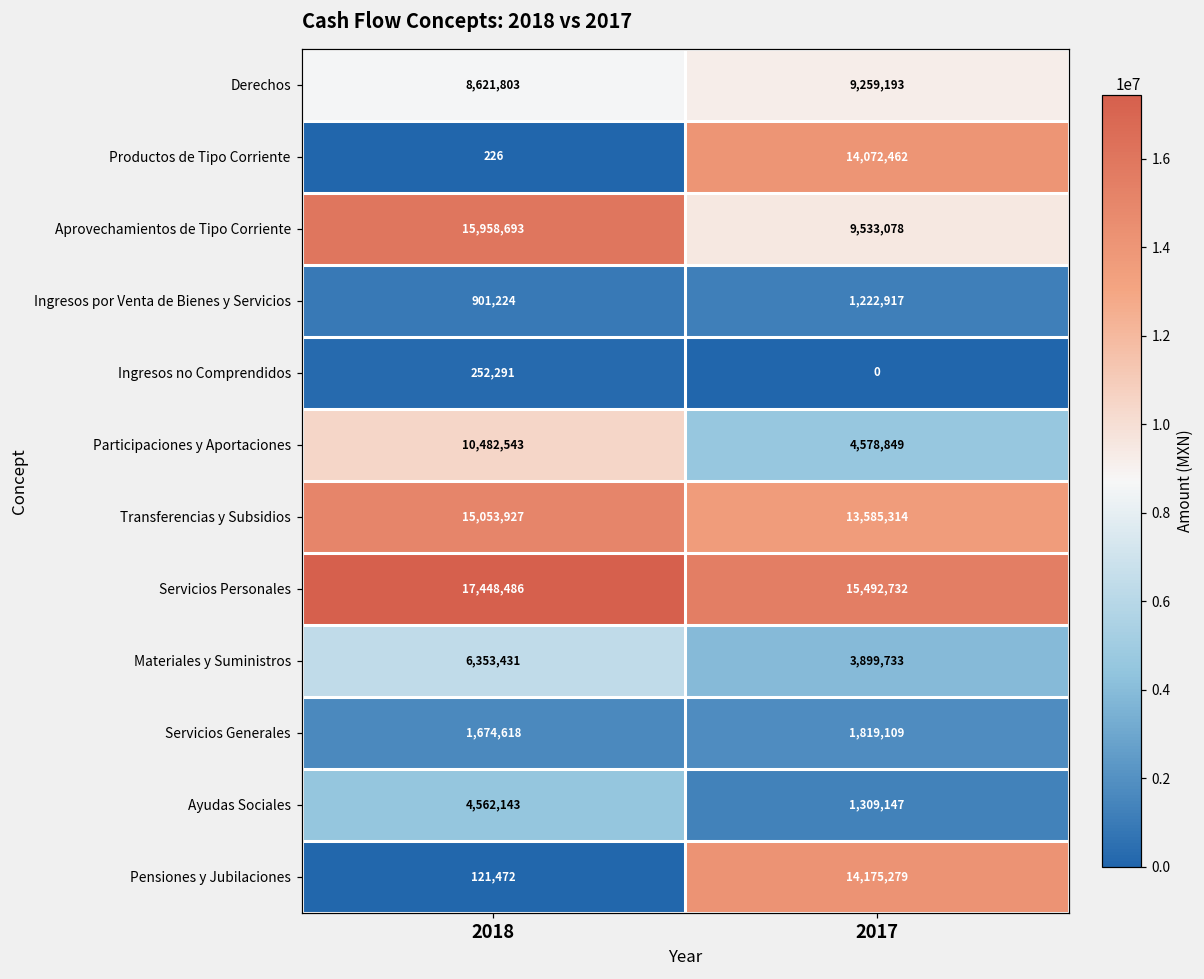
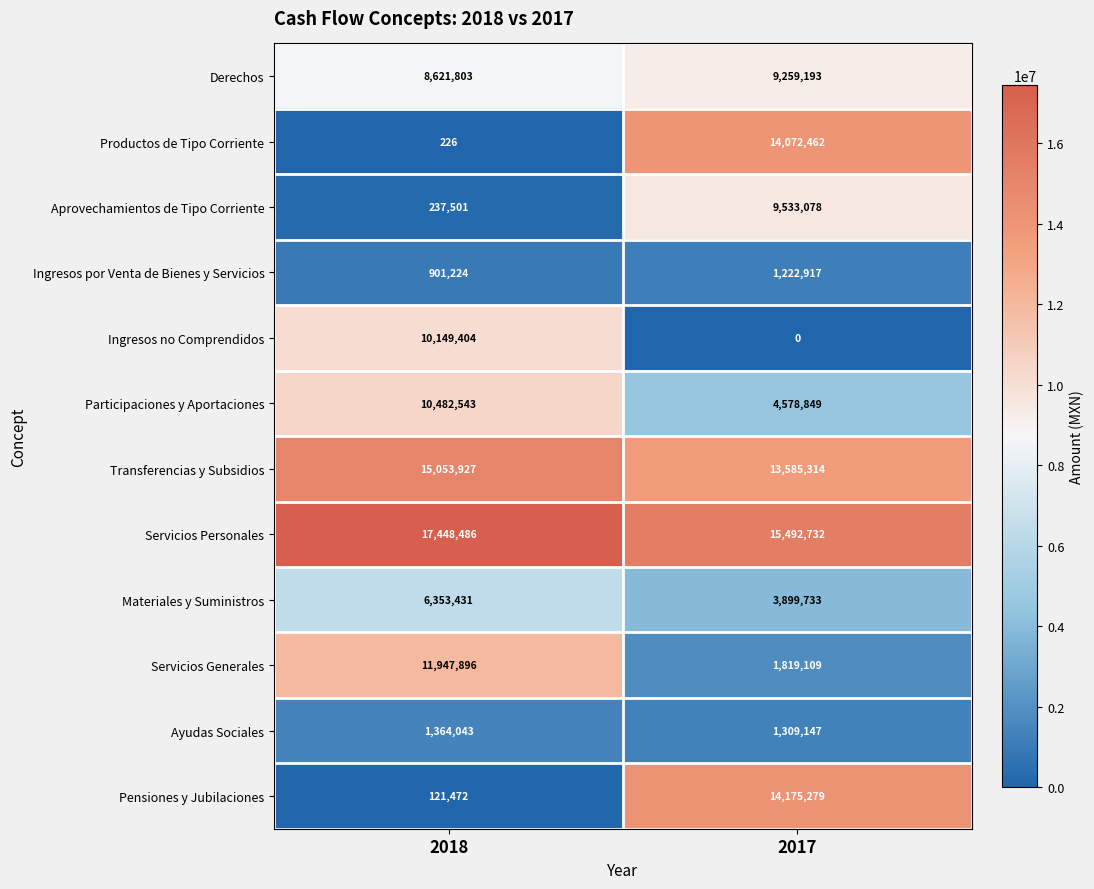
Aprovechamientos de Tipo Corriente, 2018: 15,958,693 -> 237,501
Ingresos no Comprendidos, 2018: 252,291 -> 10,149,404
Servicios Generales, 2018: 1,674,618 -> 11,947,896
Ayudas Sociales, 2018: 4,562,143 -> 1,364,043
